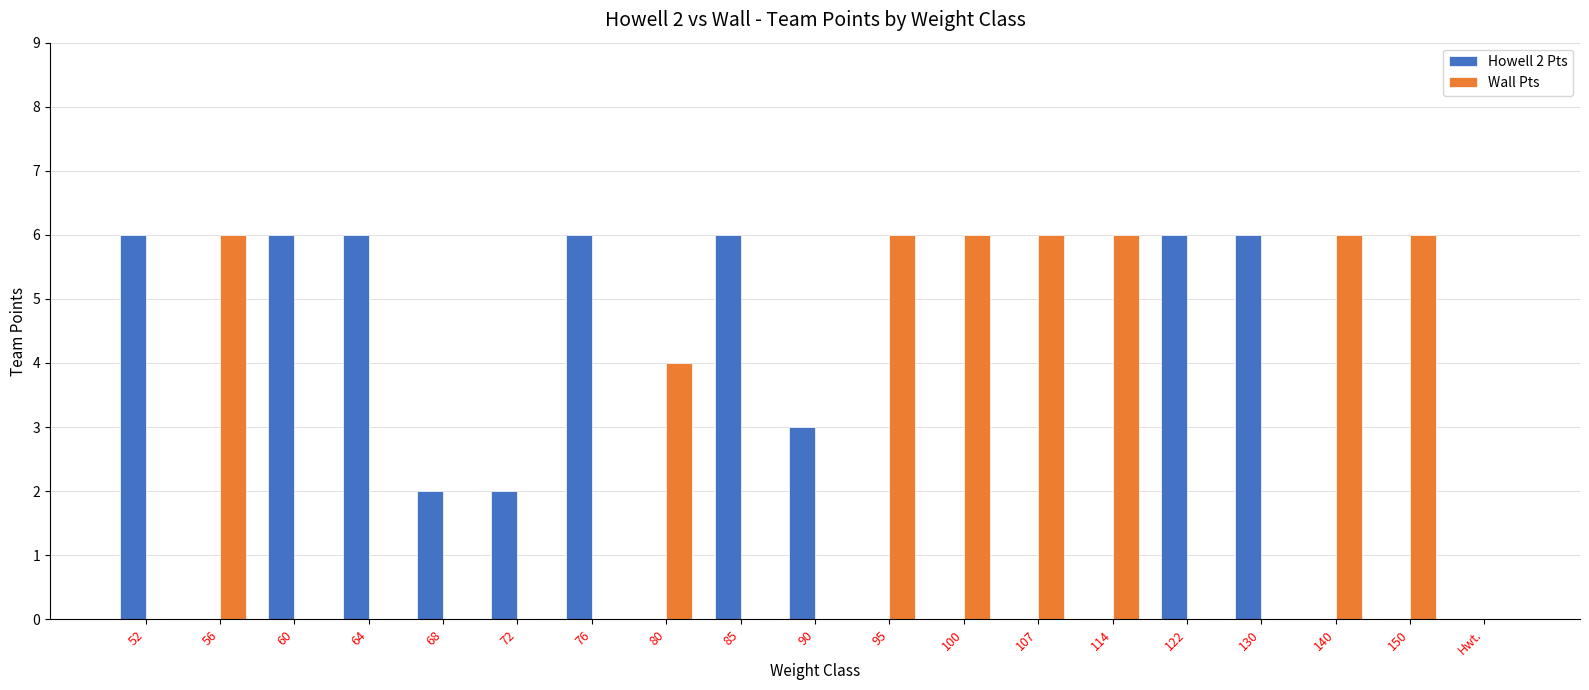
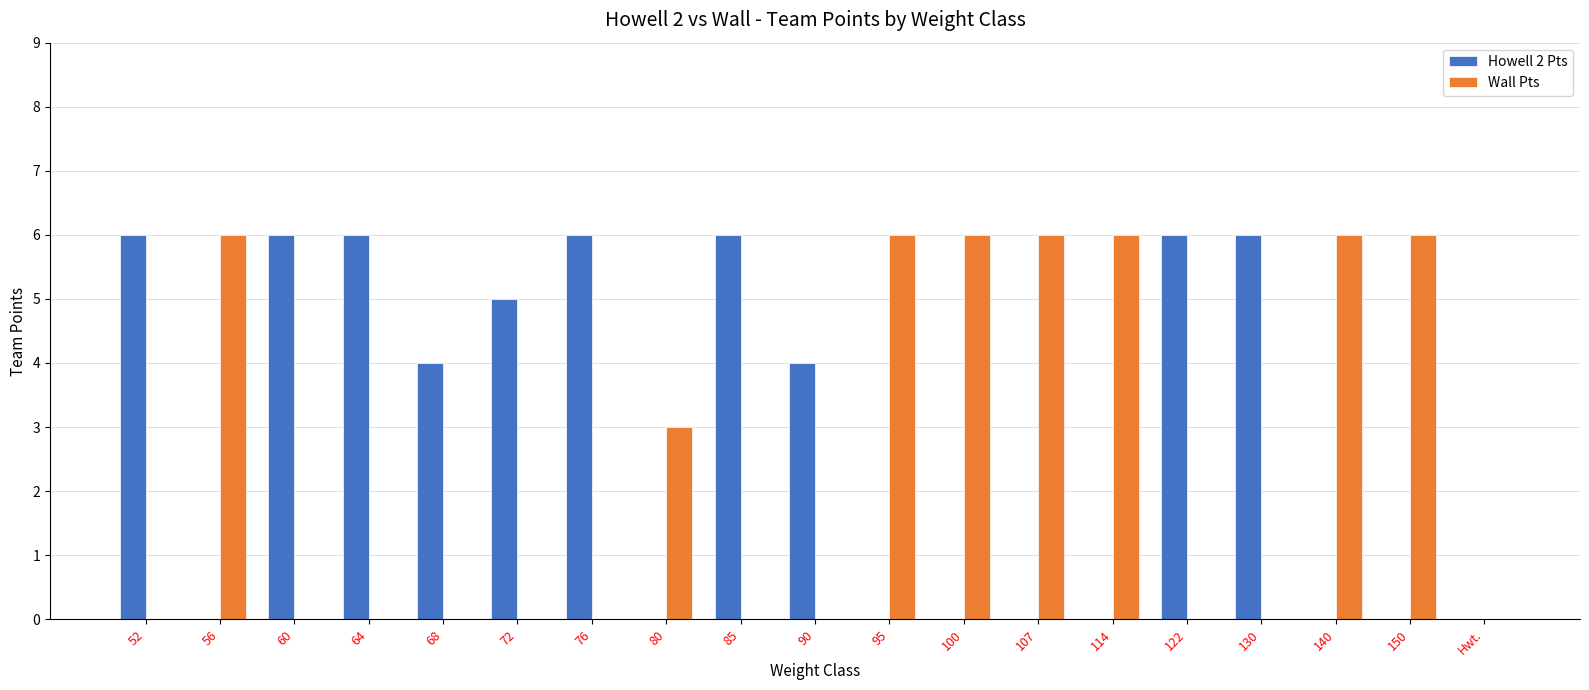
Howell 2 Pts, 68: 2 -> 4
Howell 2 Pts, 72: 2 -> 5
Wall Pts, 80: 4 -> 3
Howell 2 Pts, 90: 3 -> 4
